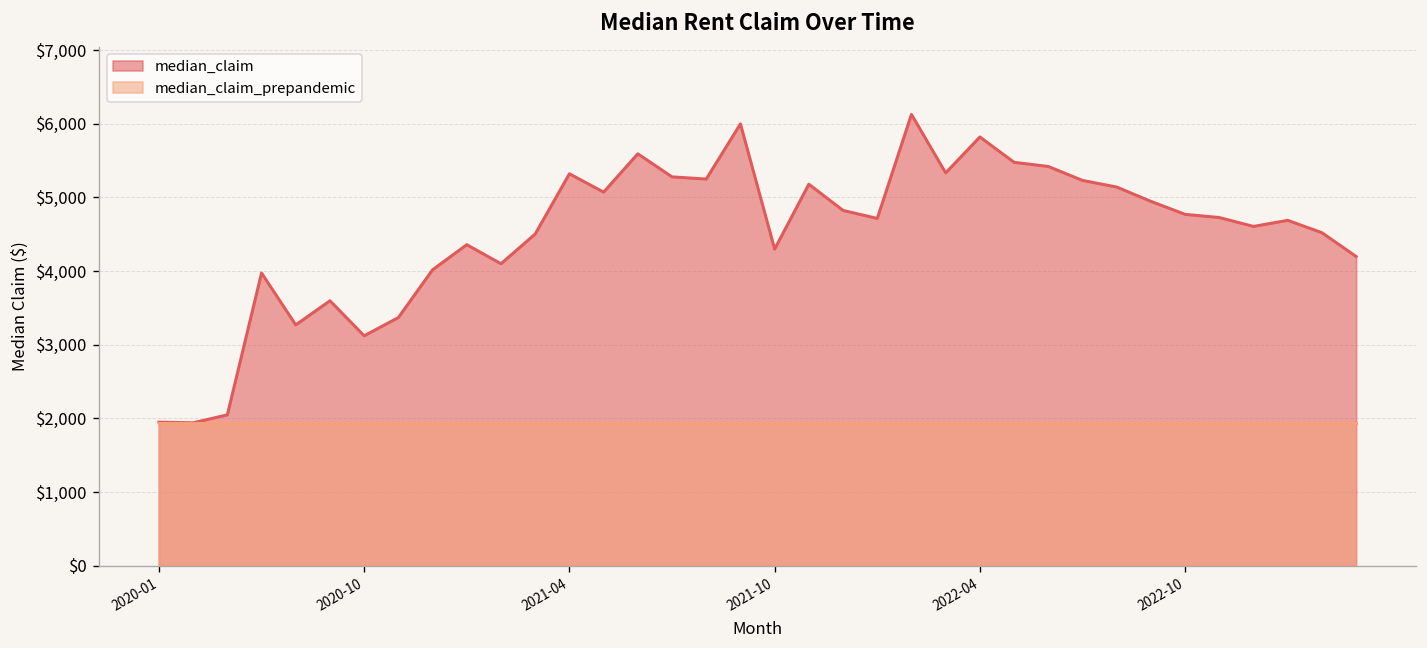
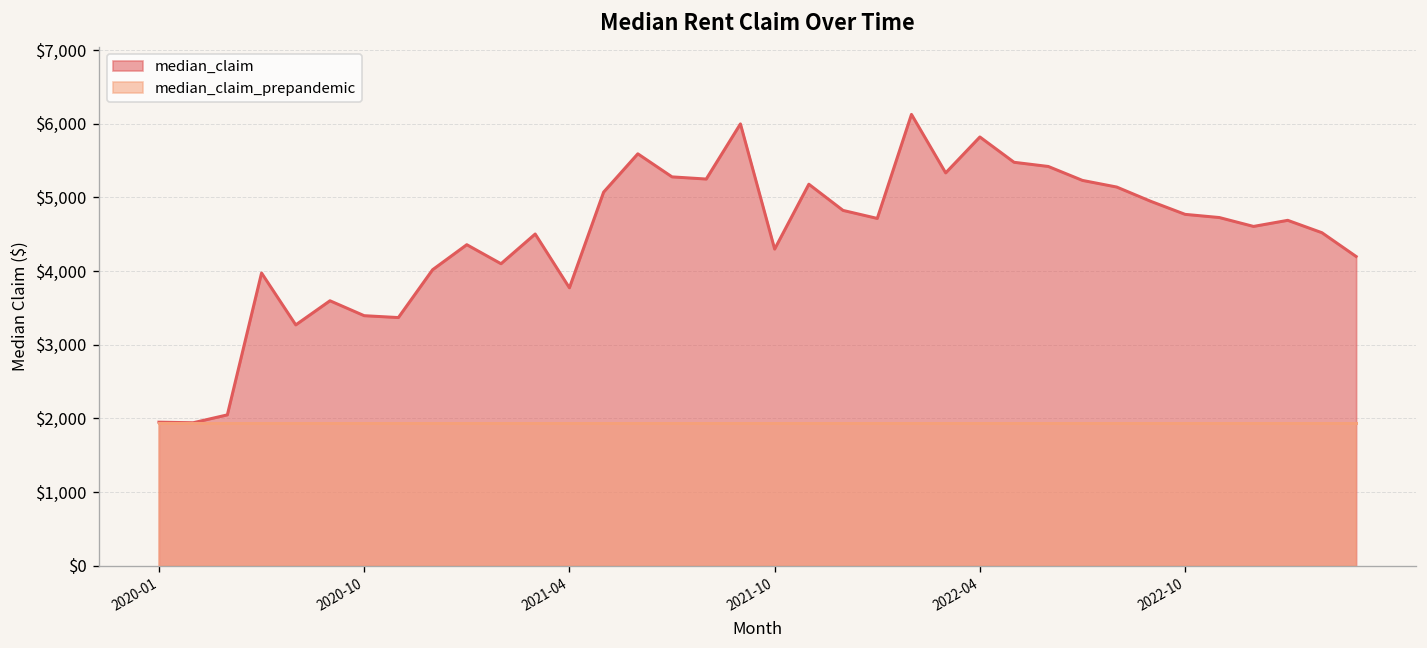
median_claim, 2020-10: $3,100 -> $3,400
median_claim, 2021-04: $5,300 -> $3,800
